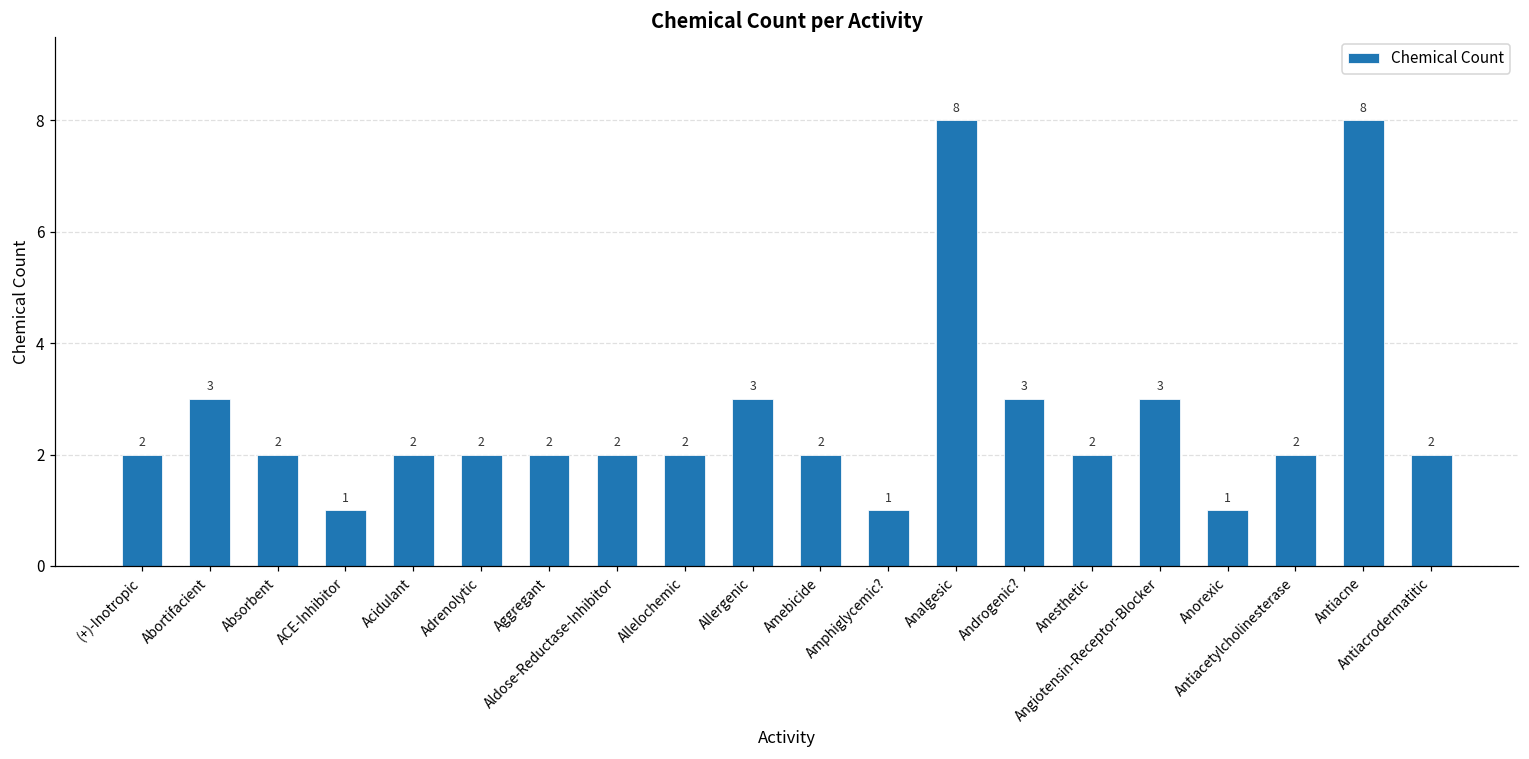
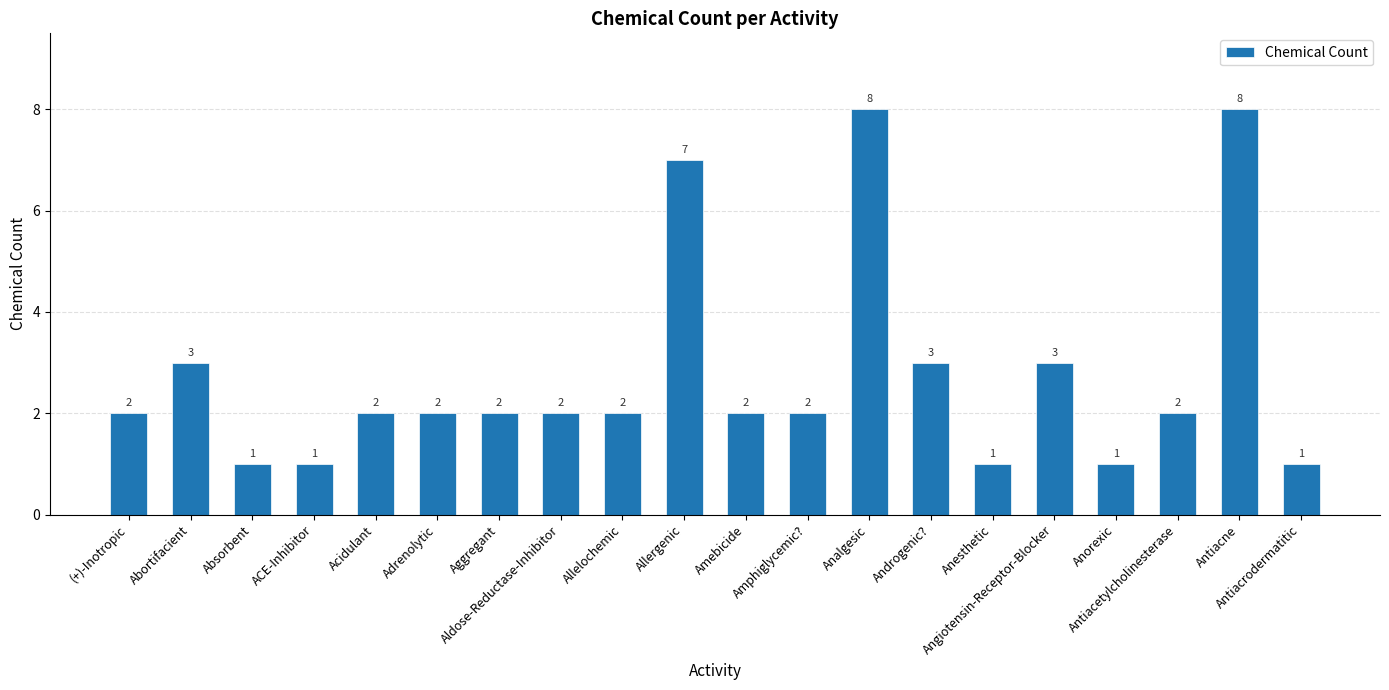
Absorbent: 2 -> 1
Allergenic: 3 -> 7
Amphiglycemic?: 1 -> 2
Anesthetic: 2 -> 1
Antiacrodermatitic: 2 -> 1
